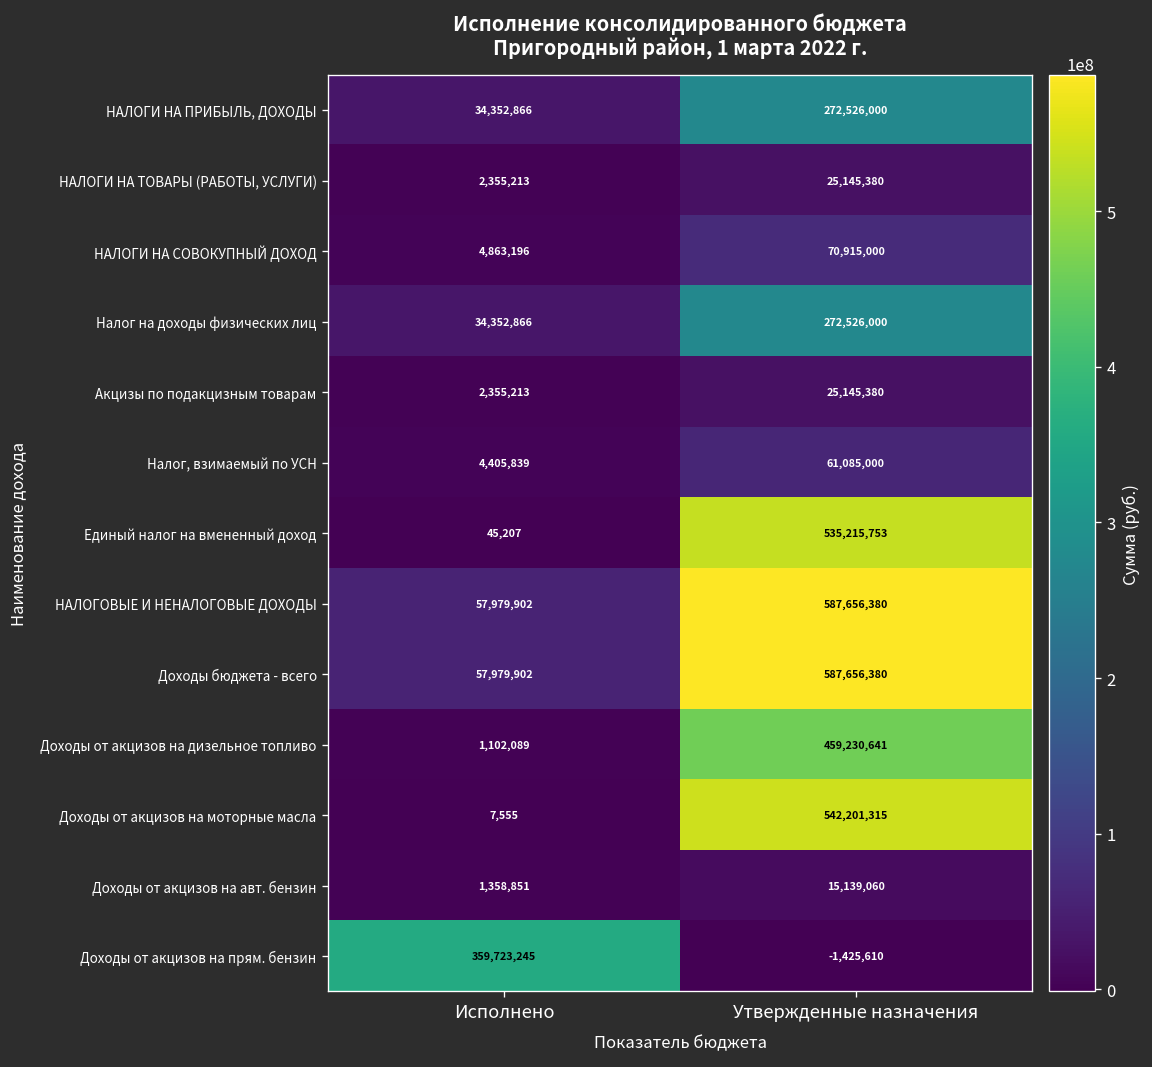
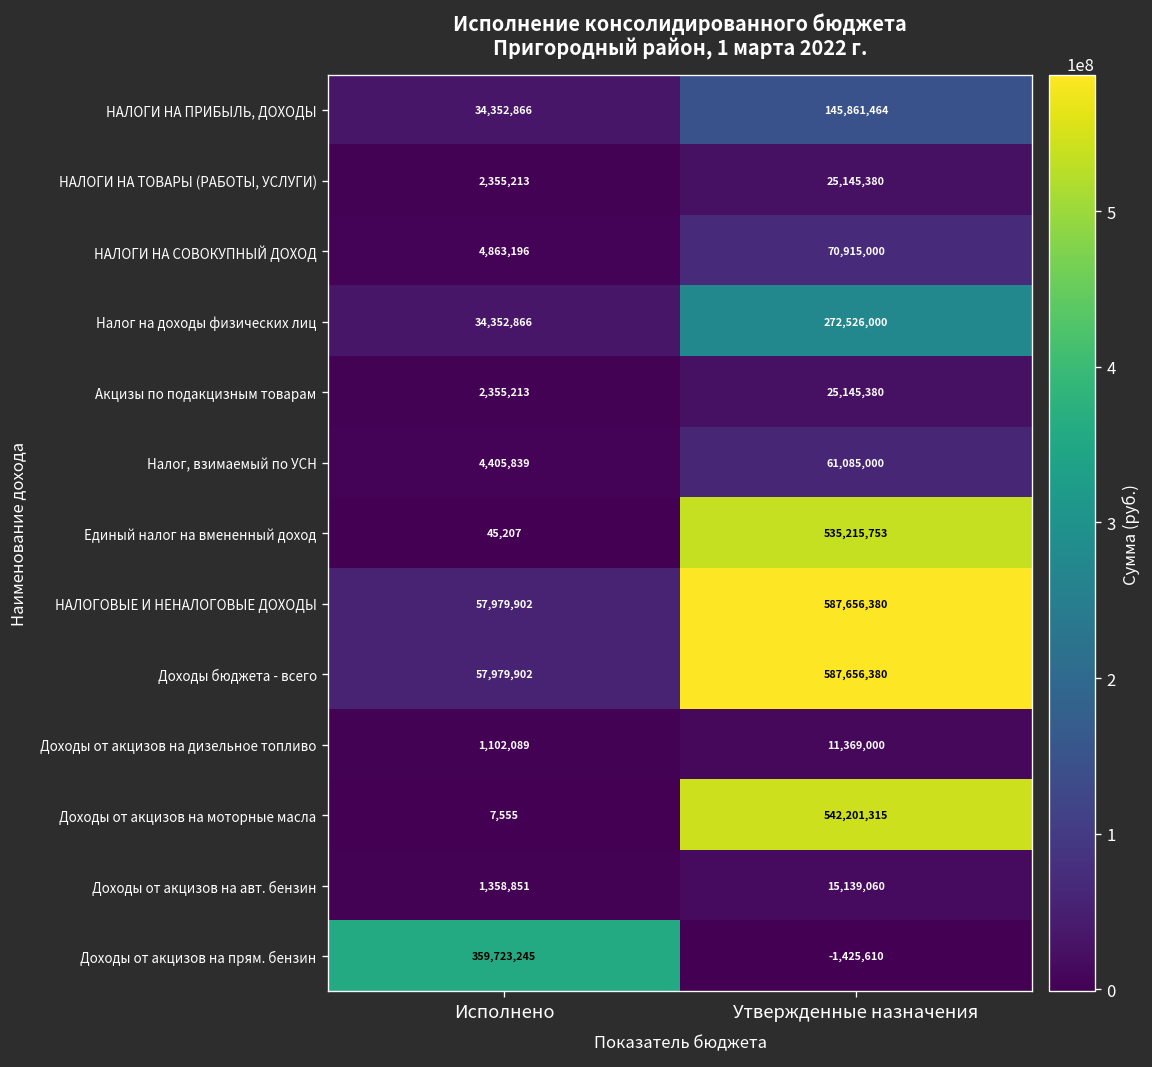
НАЛОГИ НА ПРИБЫЛЬ, ДОХОДЫ, Утвержденные назначения: 272,526,000 -> 145,861,464
Доходы от акцизов на дизельное топливо, Утвержденные назначения: 459,230,641 -> 11,369,000
